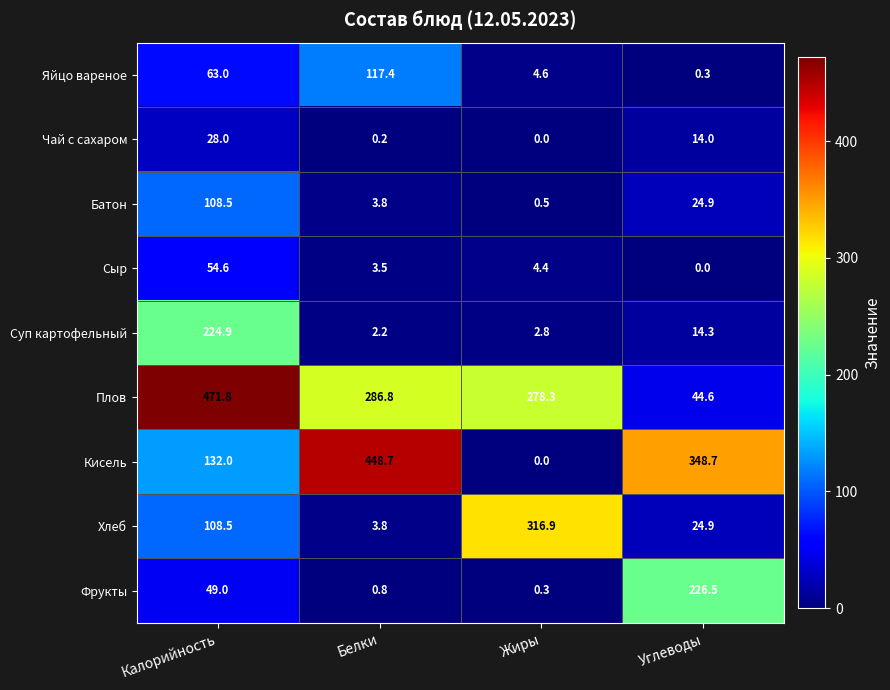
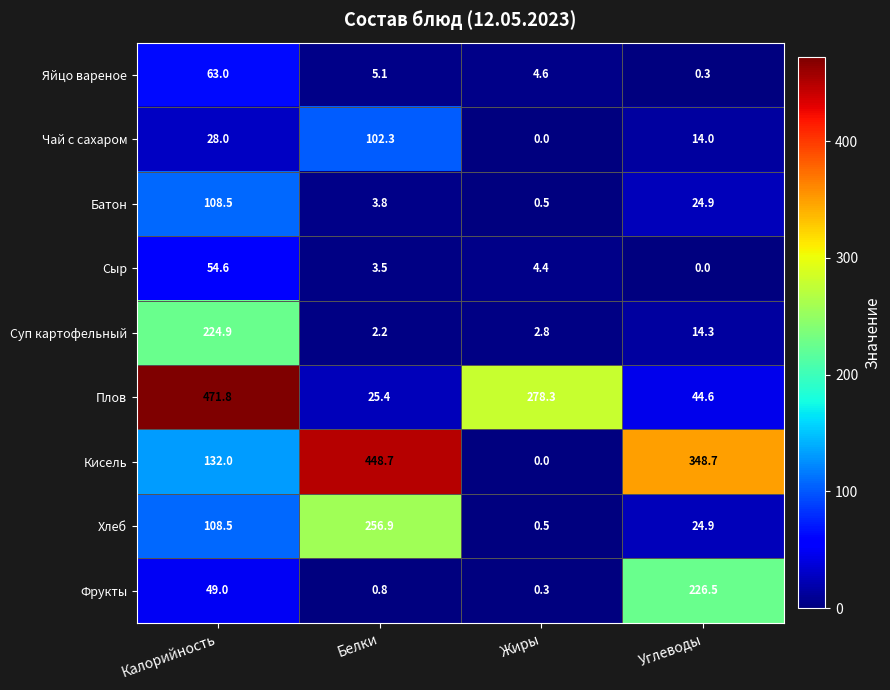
Яйцо вареное, Белки: 117.4 -> 5.1
Чай с сахаром, Белки: 0.2 -> 102.3
Плов, Белки: 286.8 -> 25.4
Хлеб, Белки: 3.8 -> 256.9
Хлеб, Жиры: 316.9 -> 0.5
